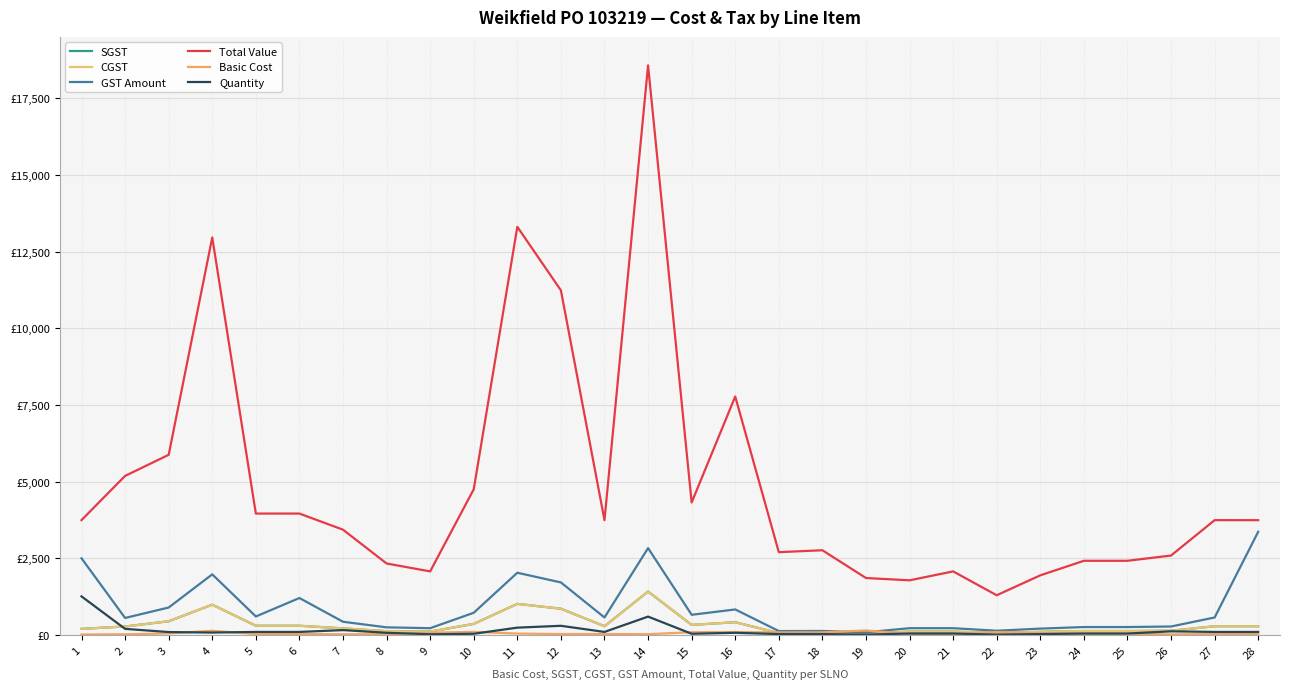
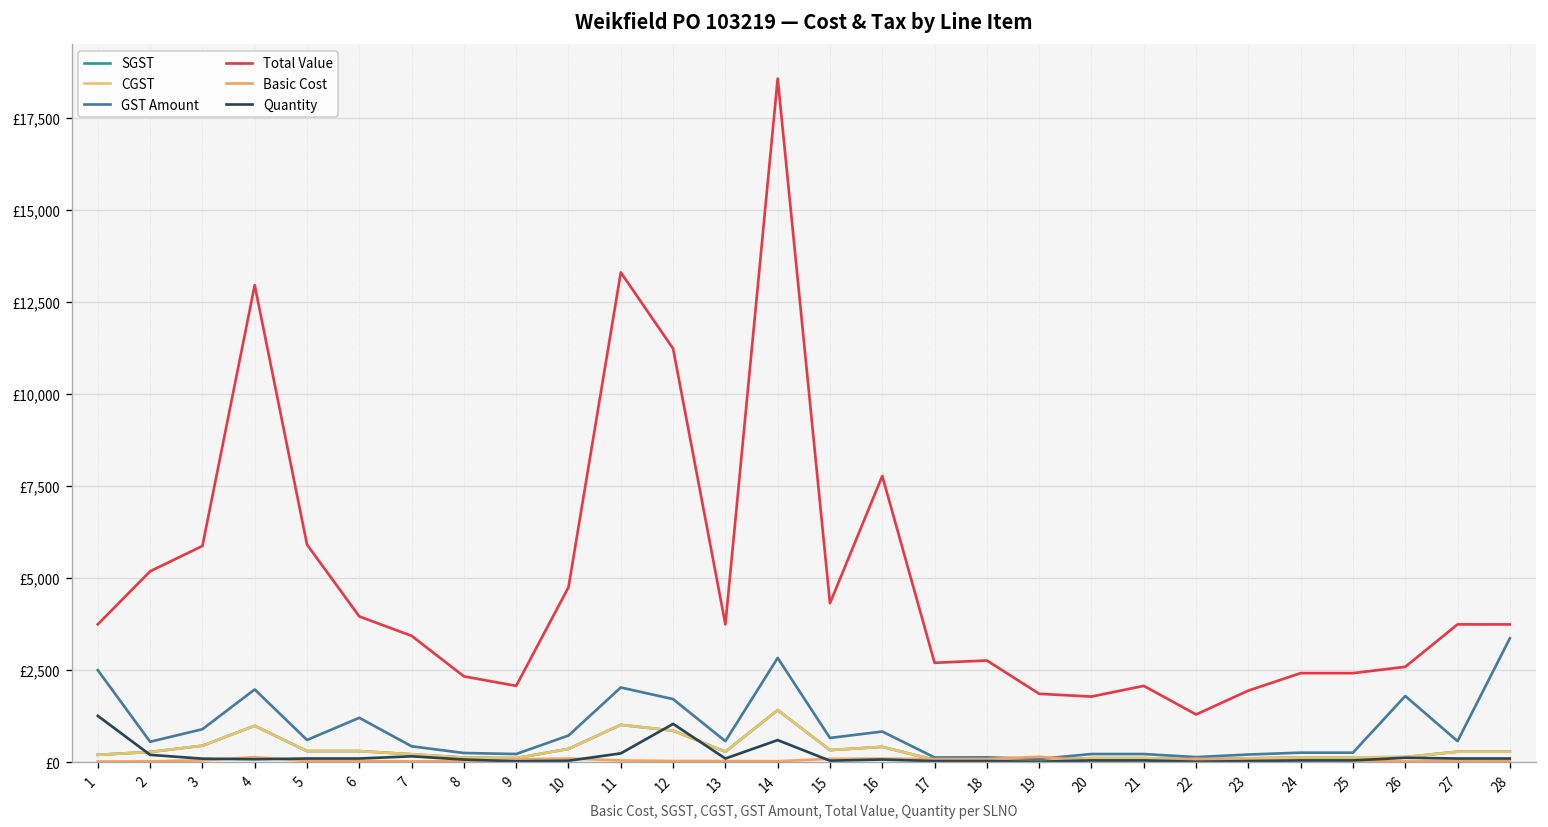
Total Value, 5: £4,000 -> £5,900
Quantity, 12: £300 -> £1,000
GST Amount, 26: £300 -> £1,800
